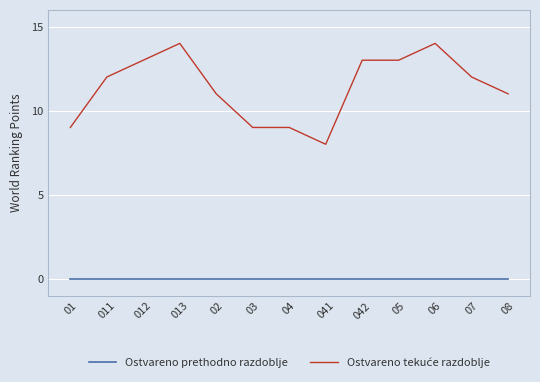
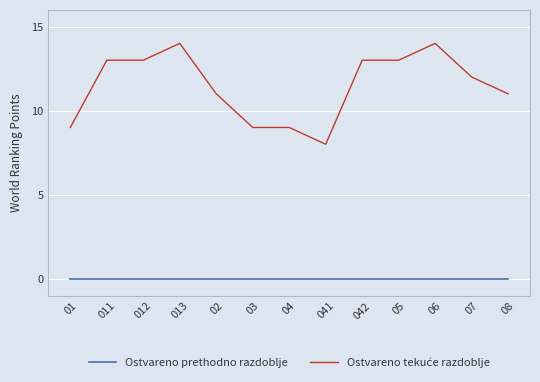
Ostvareno tekuće razdoblje, 011: 12 -> 13
